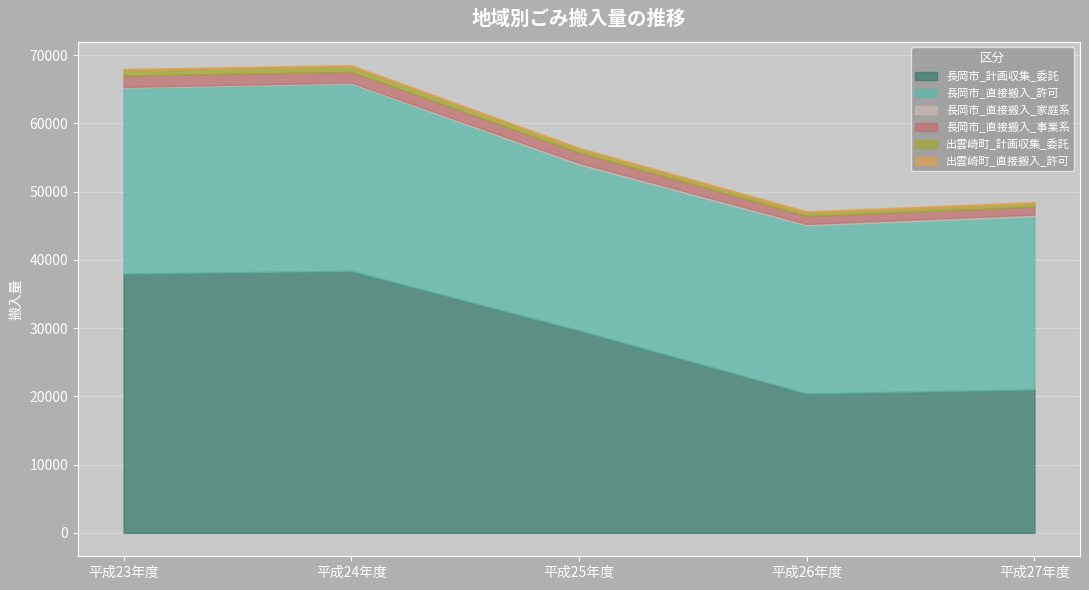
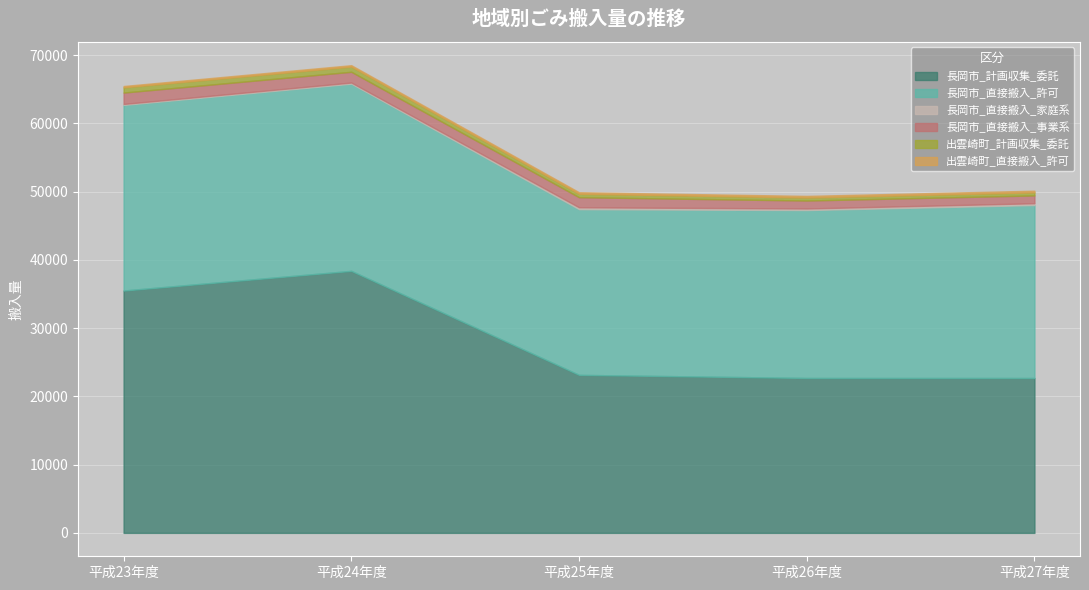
長岡市_計画収集_委託, 平成23年度: 38000 -> 36000
長岡市_計画収集_委託, 平成25年度: 30000 -> 23000
長岡市_計画収集_委託, 平成26年度: 20000 -> 23000
長岡市_計画収集_委託, 平成27年度: 21000 -> 23000
